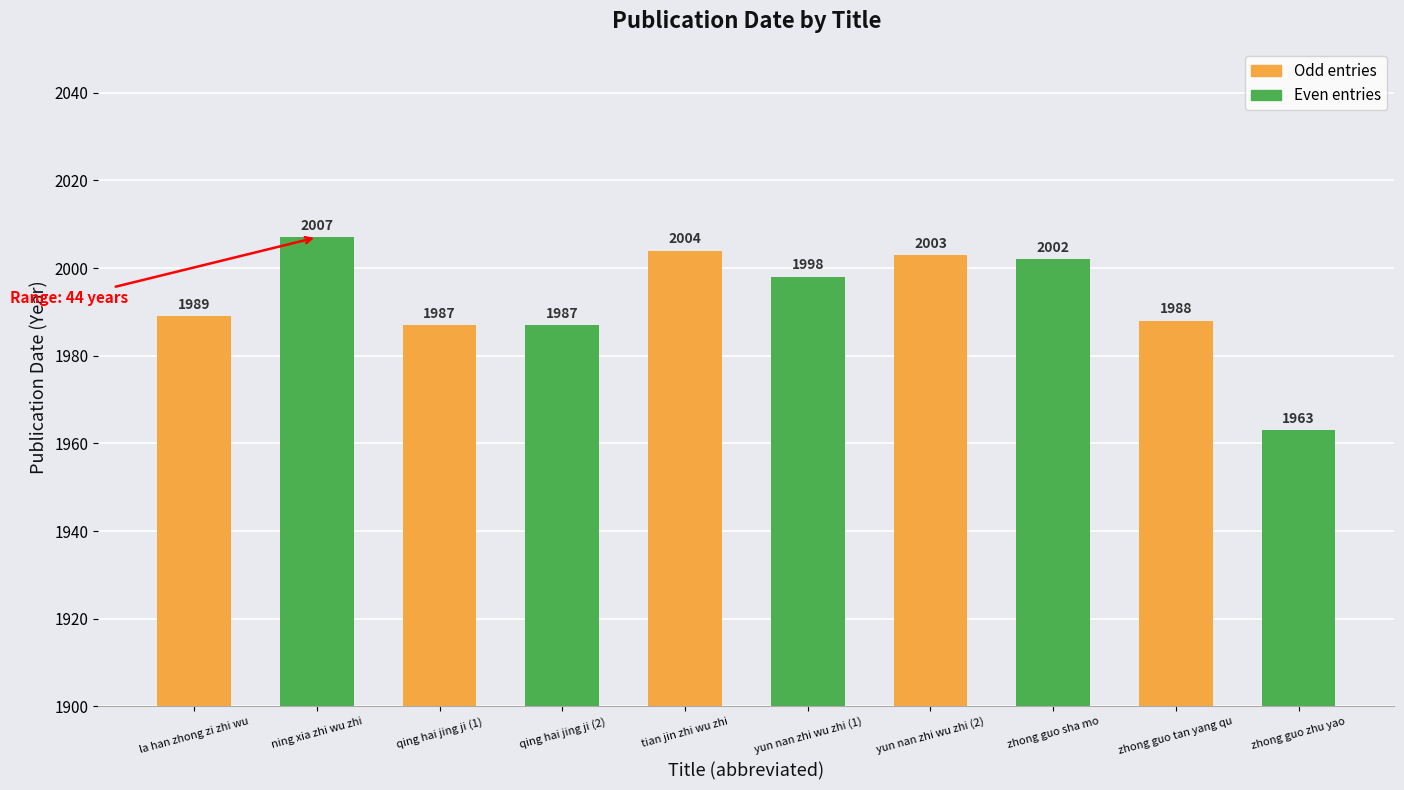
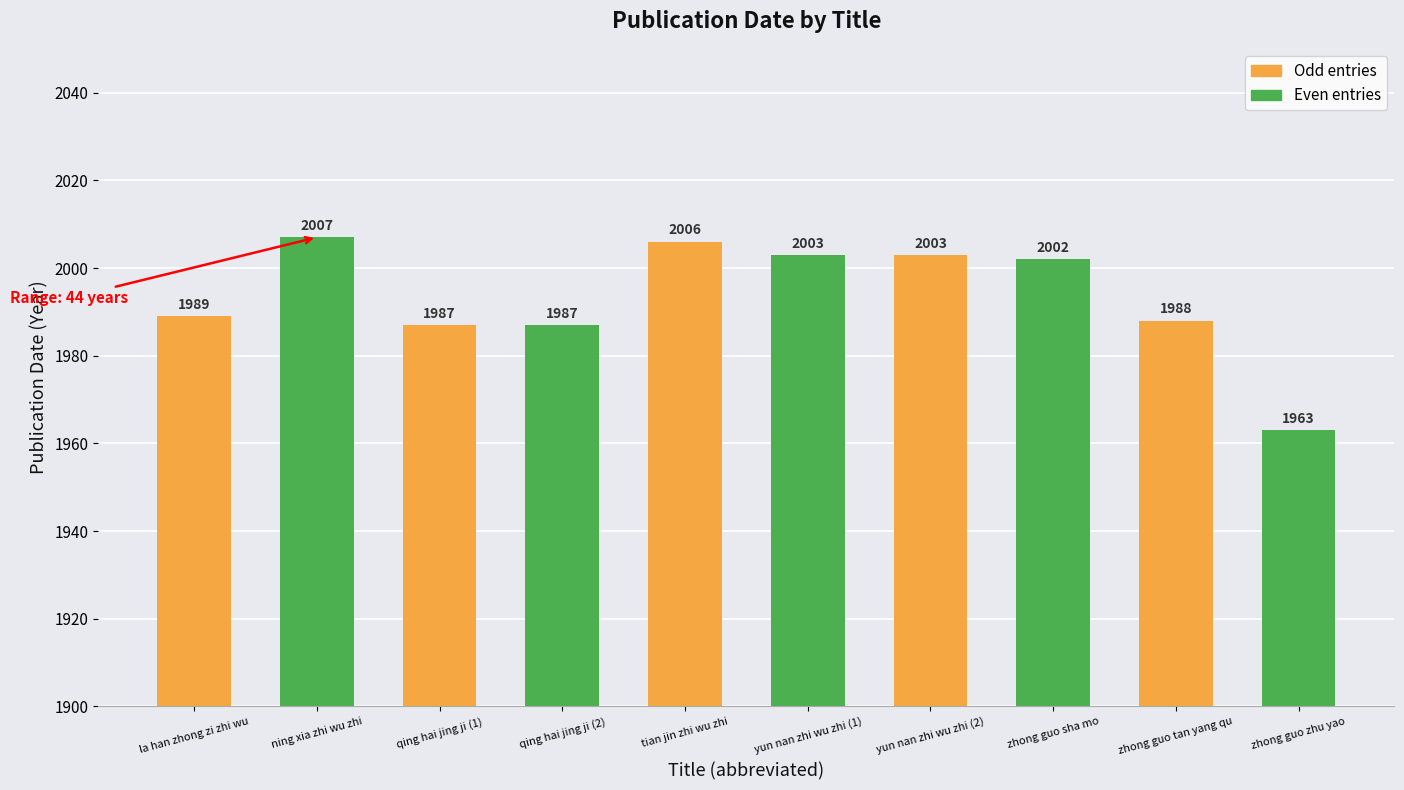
tian jin zhi wu zhi: 2004 -> 2006
yun nan zhi wu zhi (1): 1998 -> 2003
